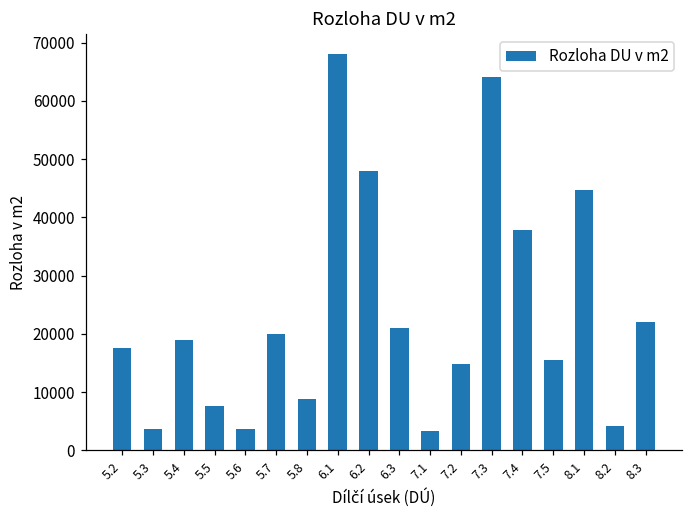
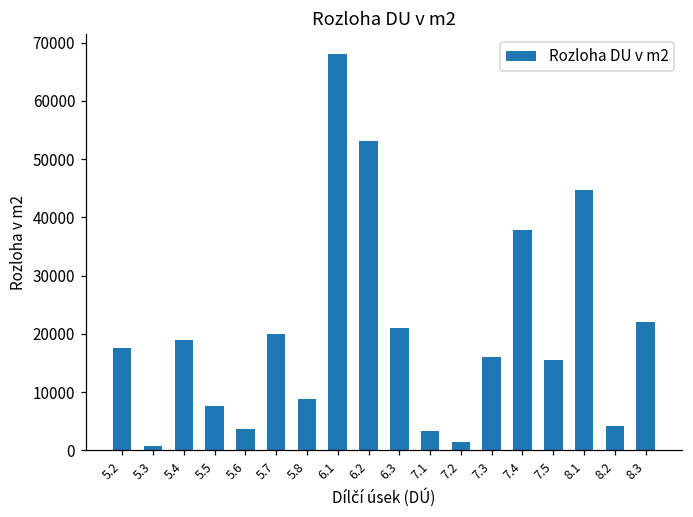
5.3: 4000 -> 1000
6.2: 48000 -> 53000
7.2: 15000 -> 1000
7.3: 64000 -> 16000
